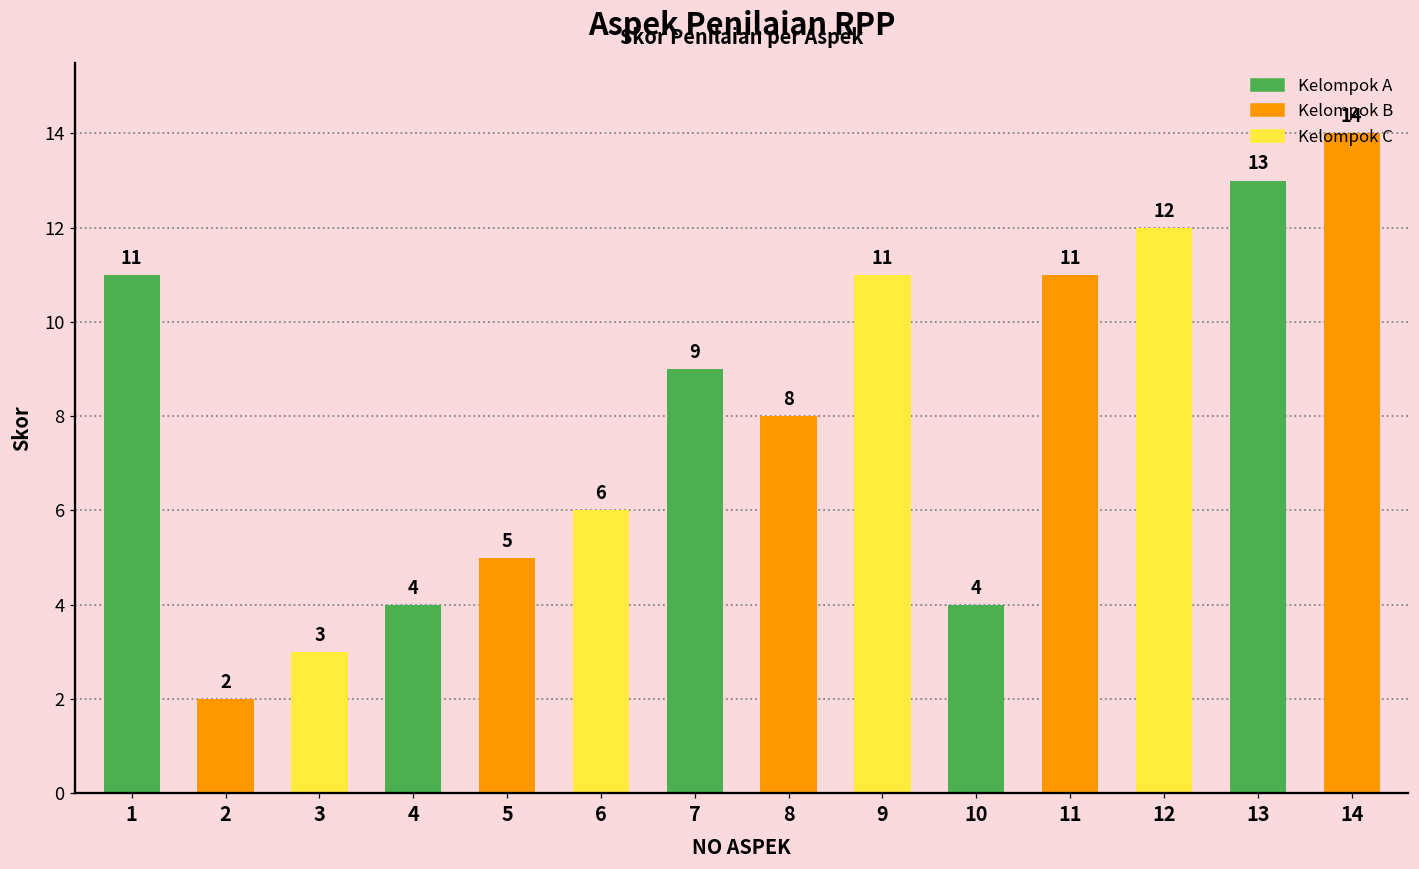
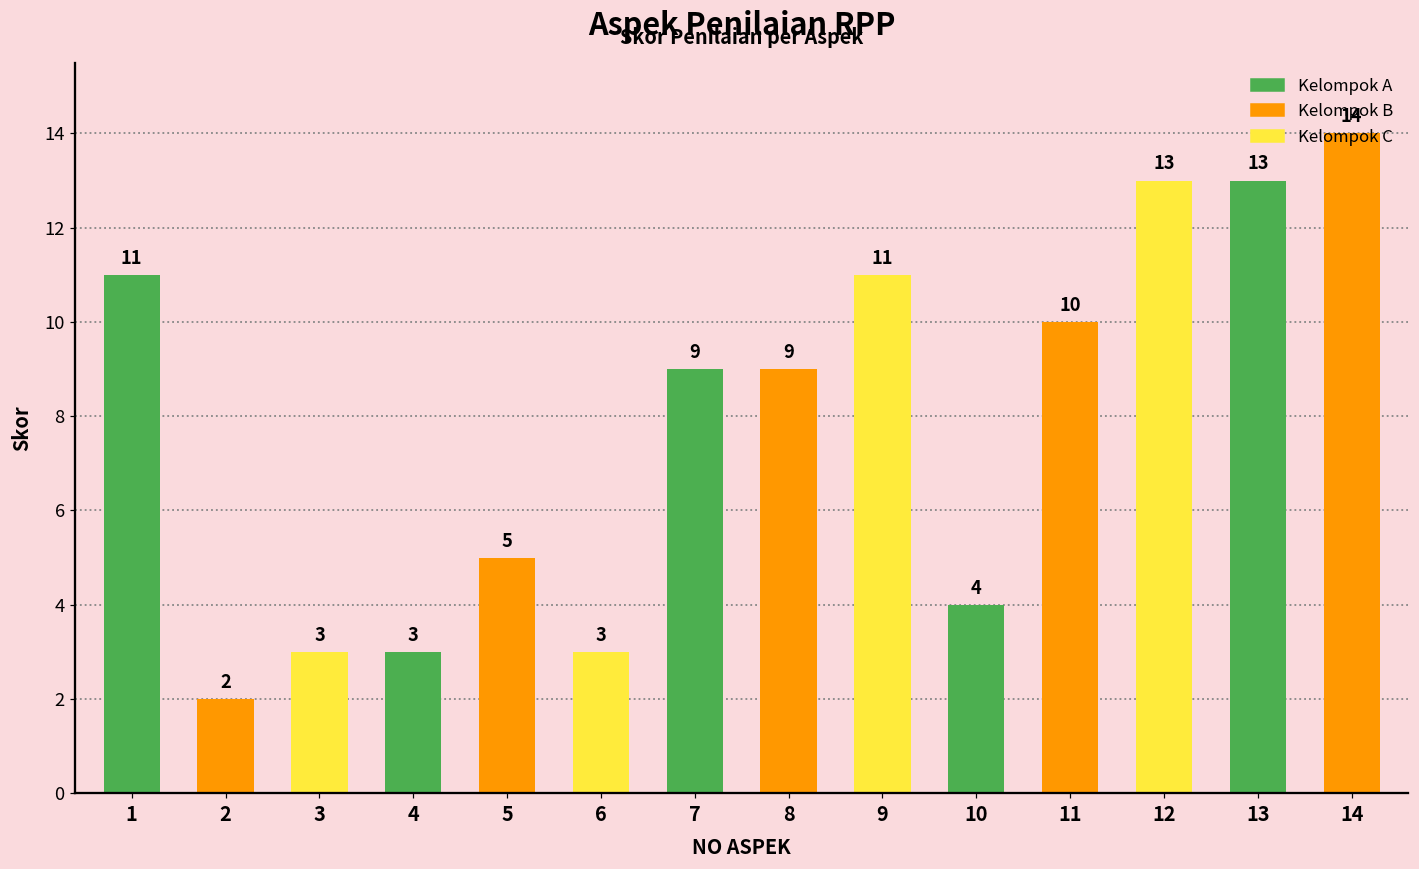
4: 4 -> 3
6: 6 -> 3
8: 8 -> 9
11: 11 -> 10
12: 12 -> 13
